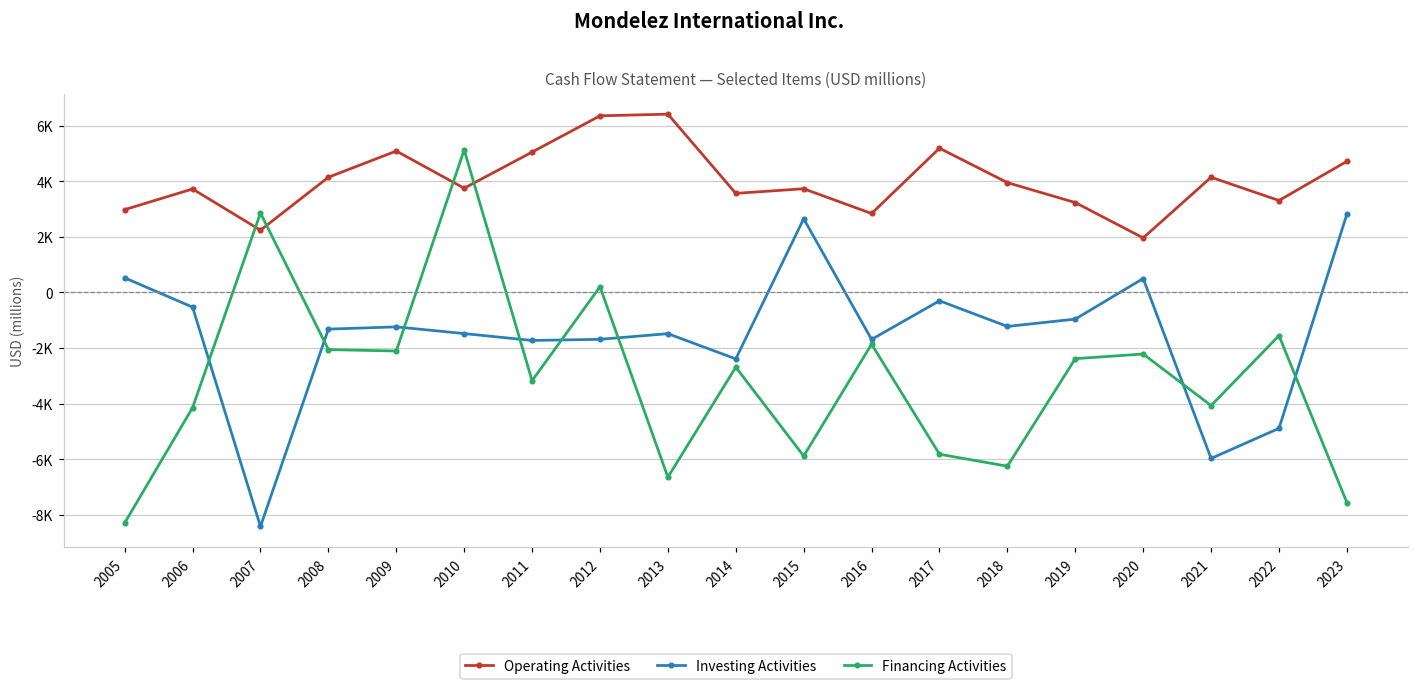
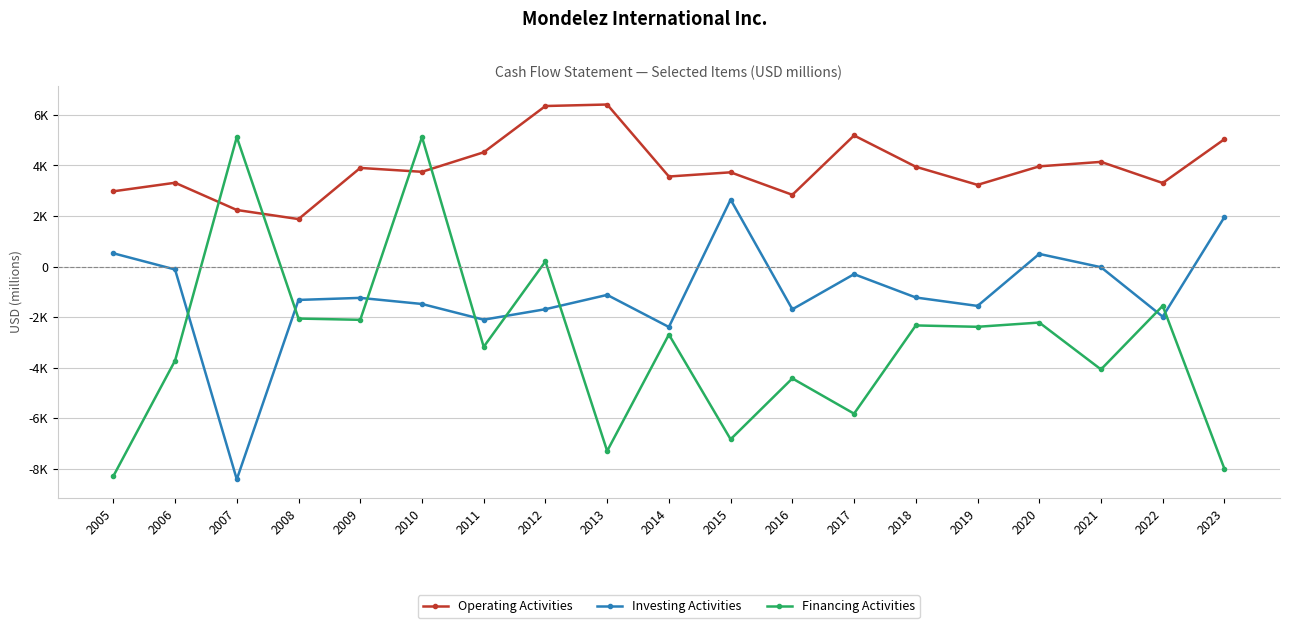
Operating Activities, 2006: 3700 -> 3300
Investing Activities, 2006: -500 -> -100
Financing Activities, 2006: -4100 -> -3700
Financing Activities, 2007: 2900 -> 5100
Operating Activities, 2008: 4100 -> 1900
Operating Activities, 2009: 5100 -> 3900
Operating Activities, 2011: 5000 -> 4500
Investing Activities, 2011: -1700 -> -2100
Investing Activities, 2013: -1500 -> -1100
Financing Activities, 2013: -6600 -> -7300
Financing Activities, 2015: -5900 -> -6800
Financing Activities, 2016: -1900 -> -4400
Financing Activities, 2018: -6200 -> -2300
Investing Activities, 2019: -1000 -> -1600
Operating Activities, 2020: 2000 -> 4000
Investing Activities, 2021: -6000 -> 0
Investing Activities, 2022: -4900 -> -2000
Operating Activities, 2023: 4700 -> 5000
Investing Activities, 2023: 2800 -> 2000
Financing Activities, 2023: -7600 -> -8000
